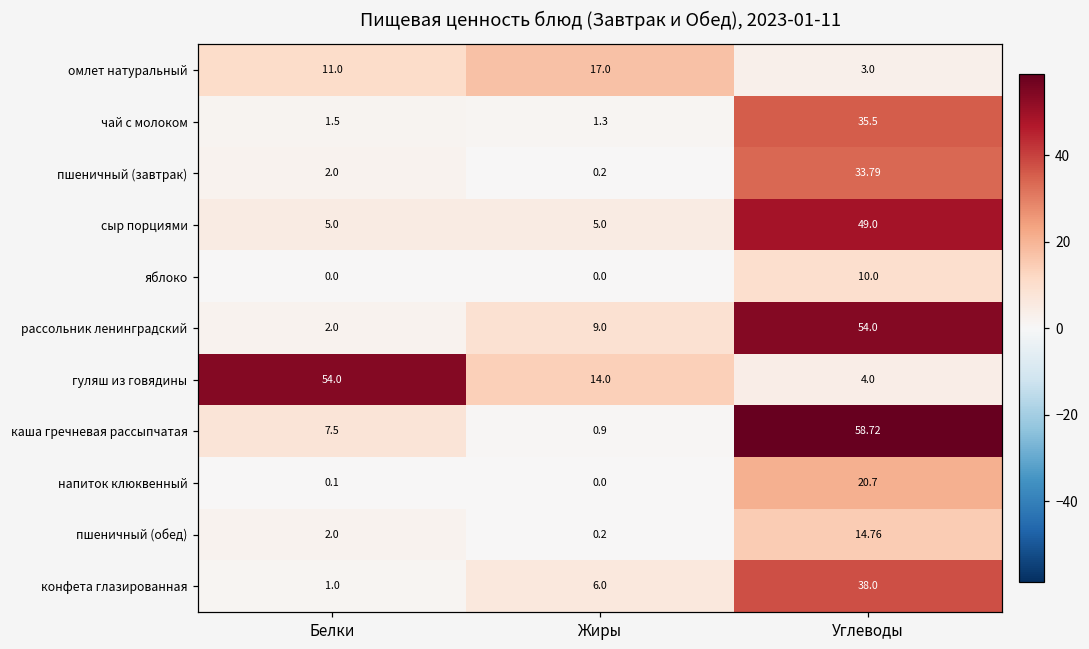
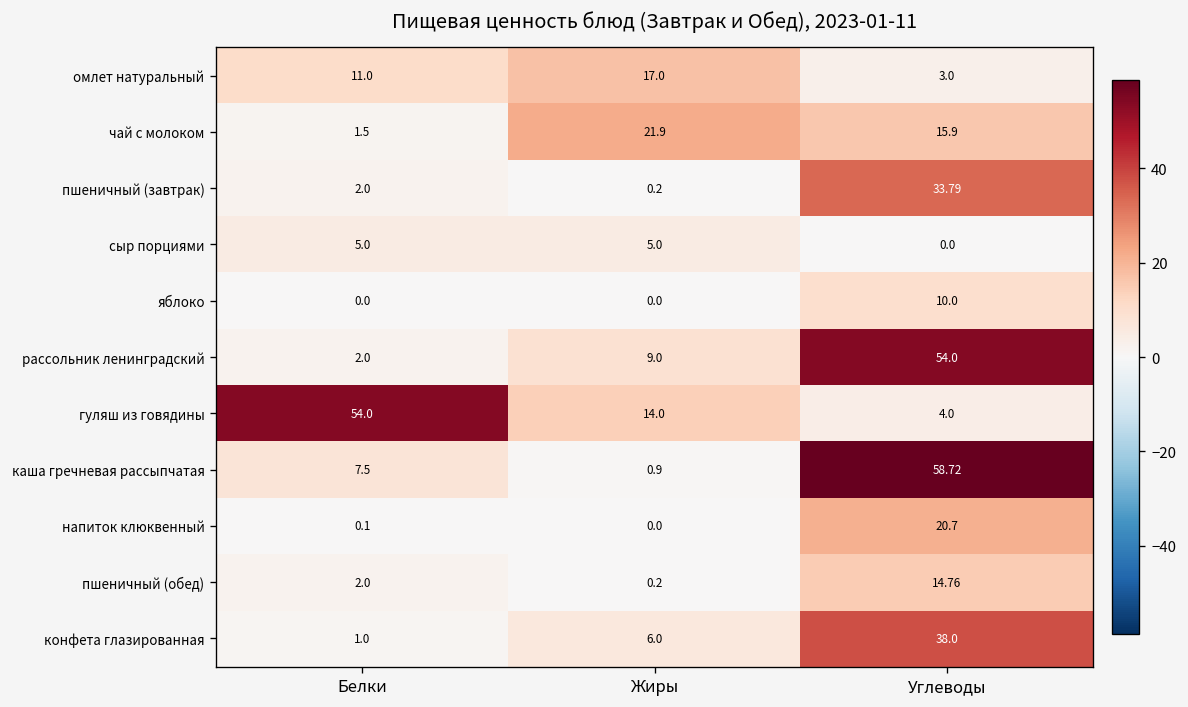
чай с молоком, Жиры: 1.3 -> 21.9
чай с молоком, Углеводы: 35.5 -> 15.9
сыр порциями, Углеводы: 49.0 -> 0.0
